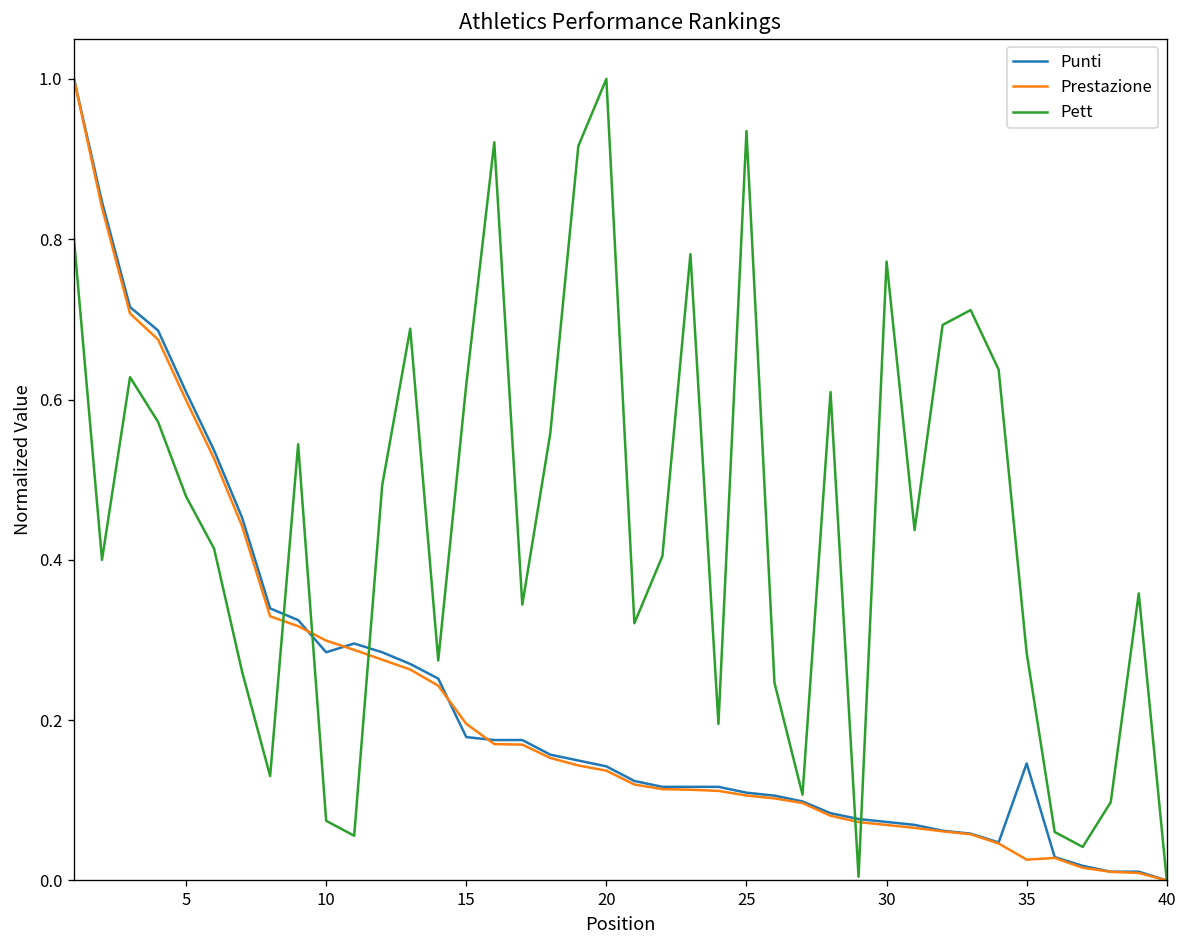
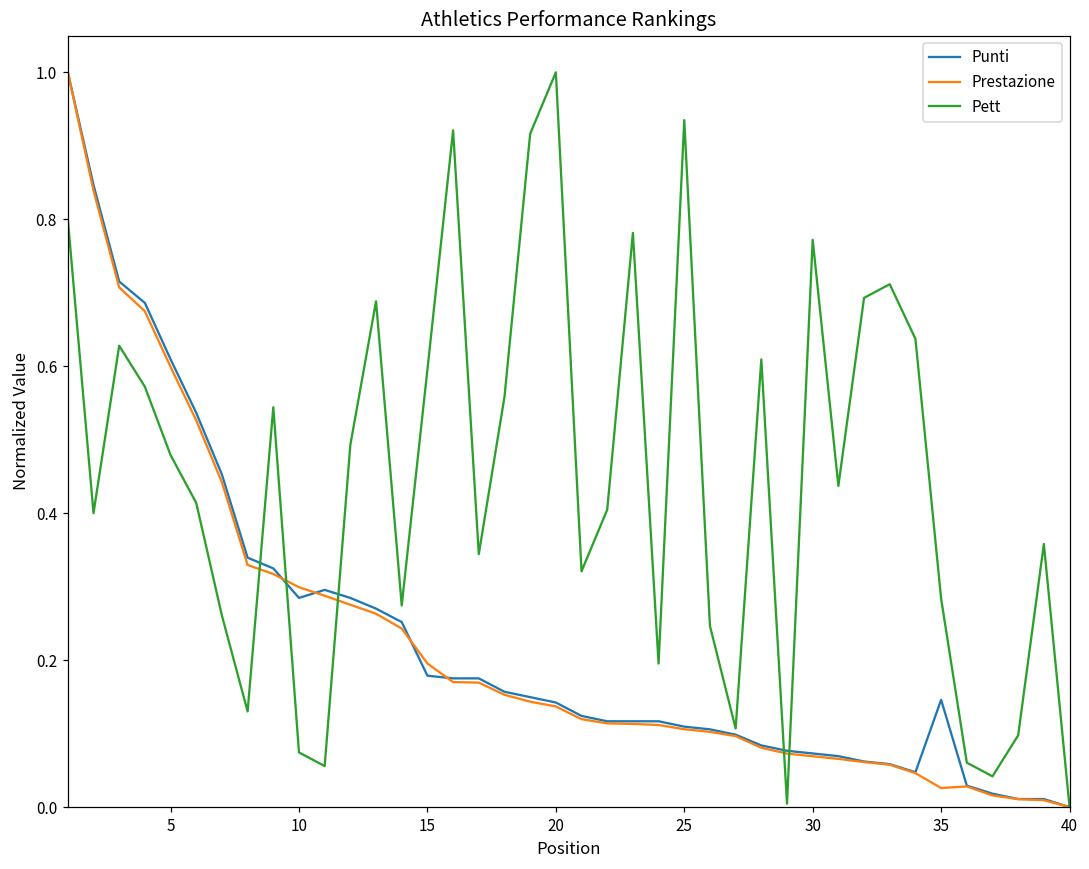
Pett, 15: 0.62 -> 0.60
